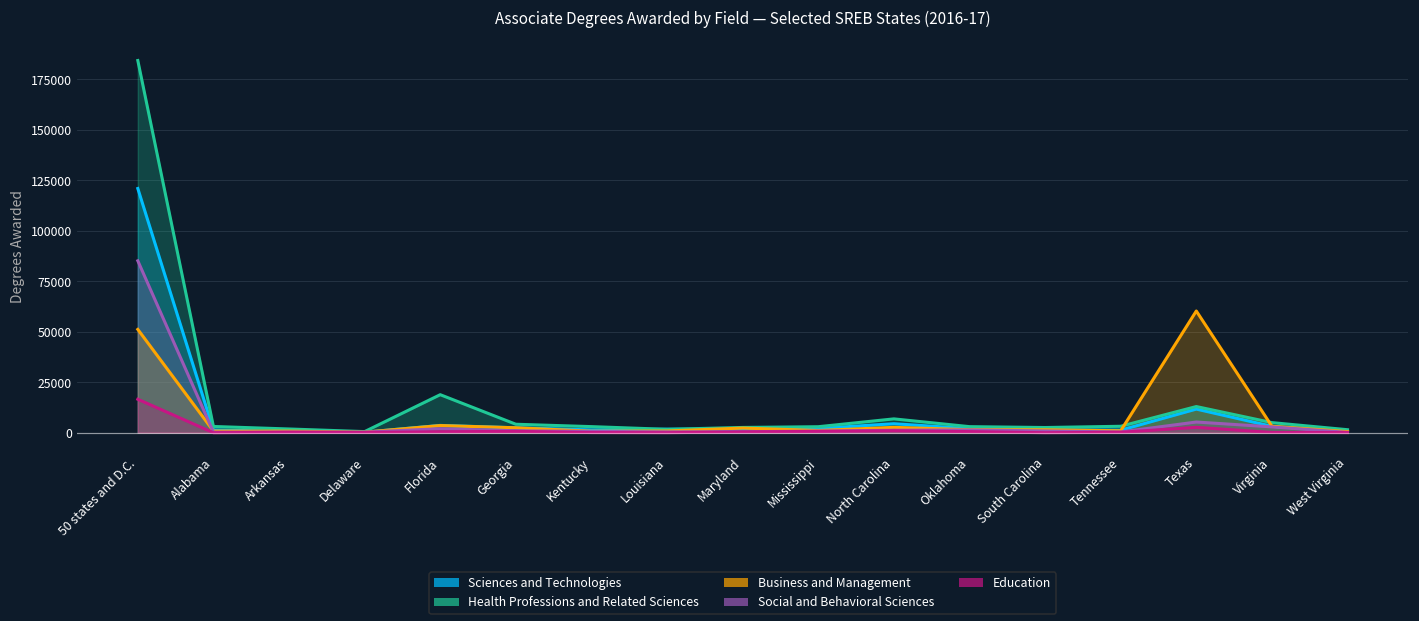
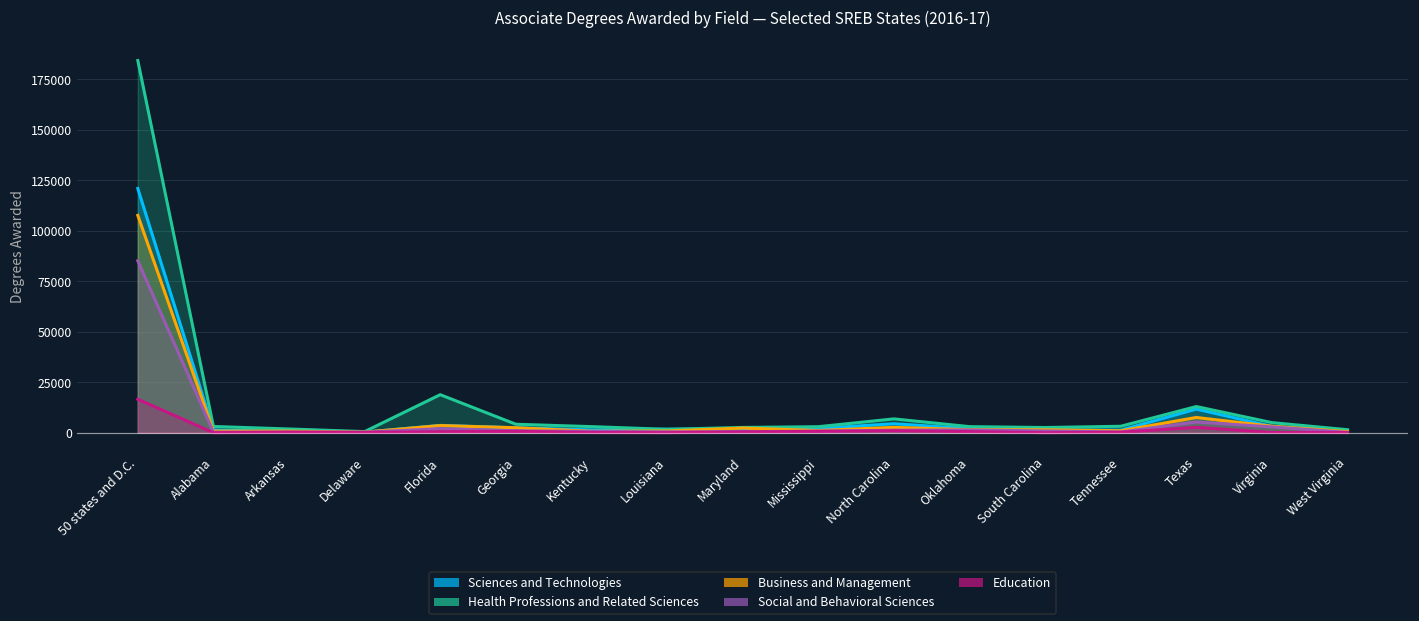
Business and Management, 50 states and D.C.: 51000 -> 108000
Business and Management, Texas: 60000 -> 8000
